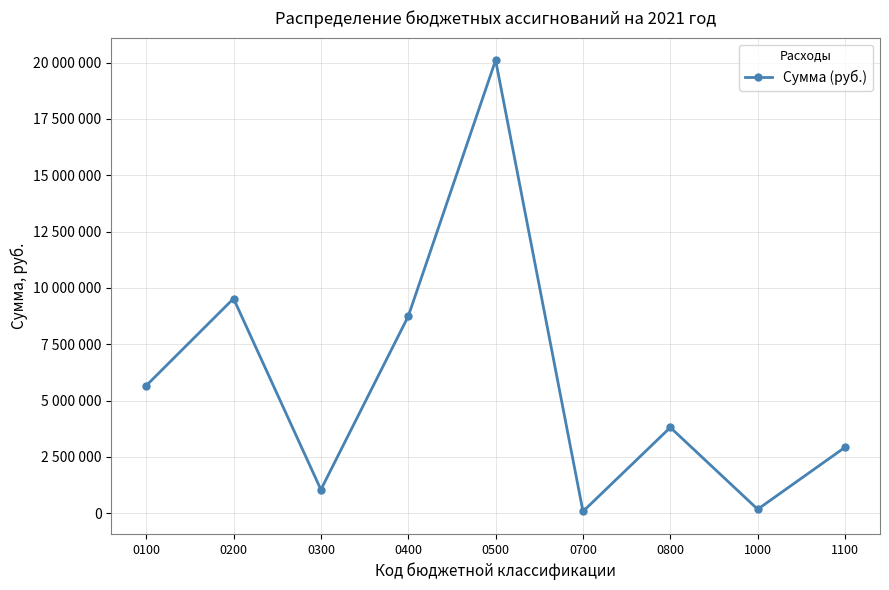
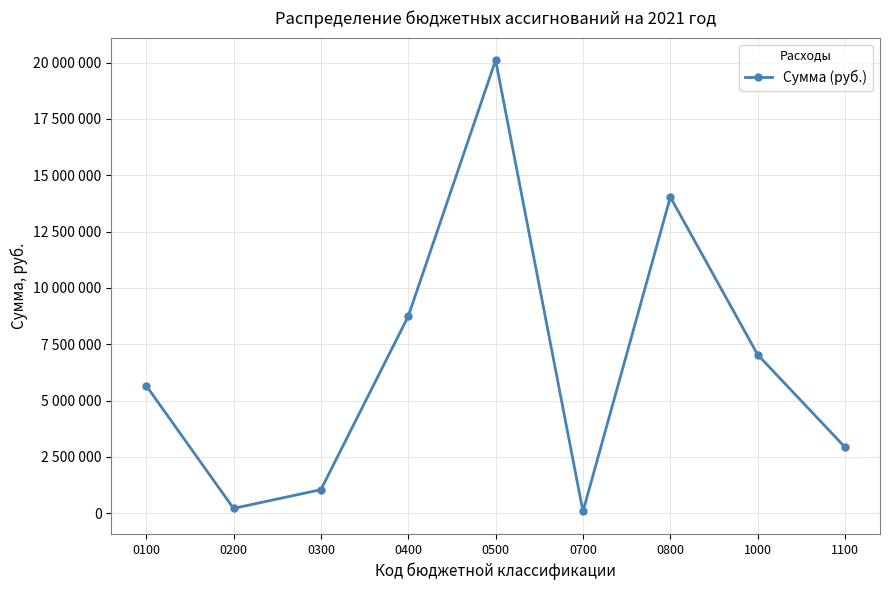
0200: 9500000 -> 200000
0800: 3800000 -> 14000000
1000: 200000 -> 7000000
